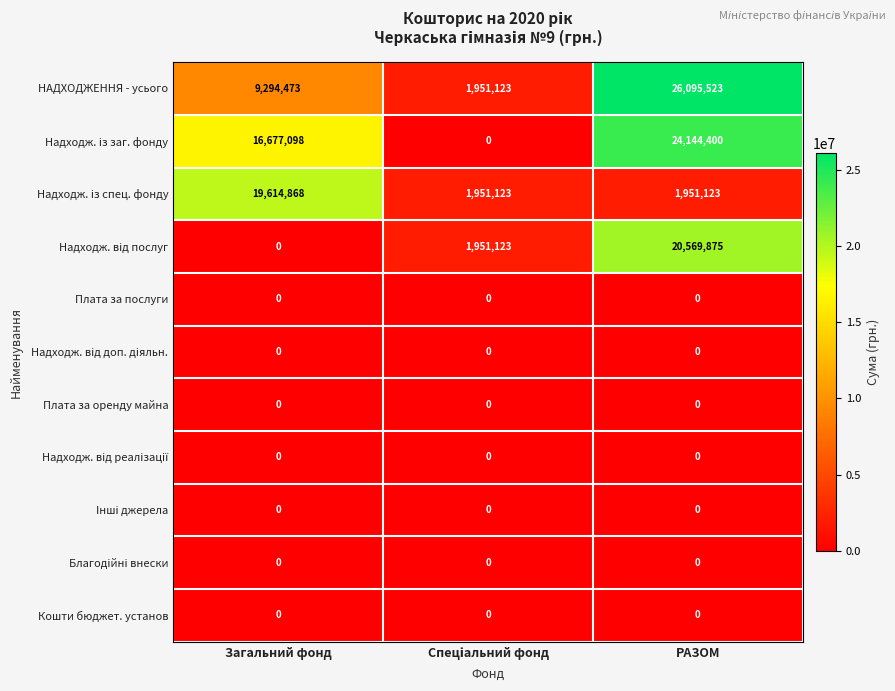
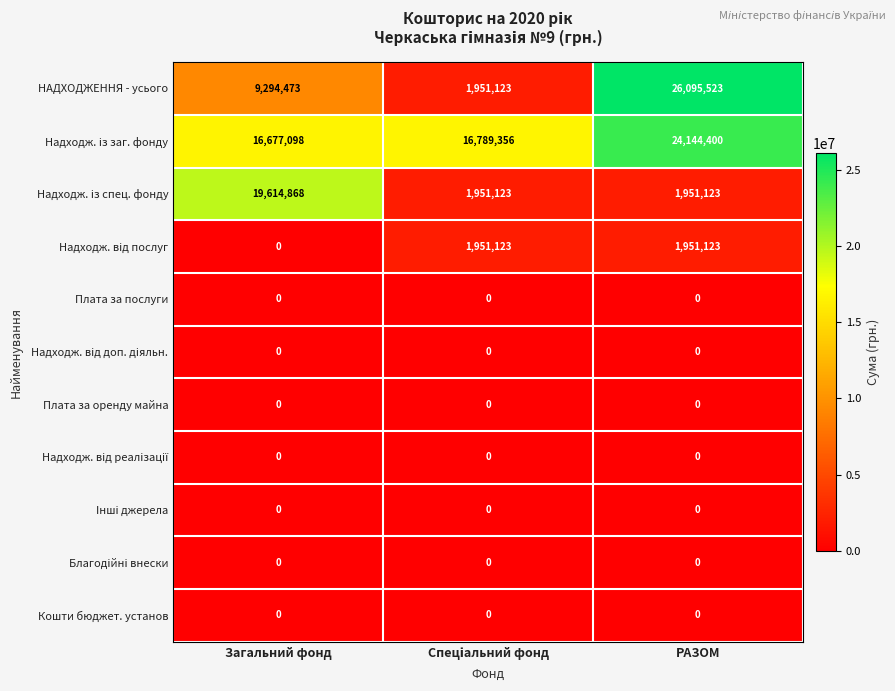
Надходж. із заг. фонду, Спеціальний фонд: 0 -> 16,789,356
Надходж. від послуг, РАЗОМ: 20,569,875 -> 1,951,123
